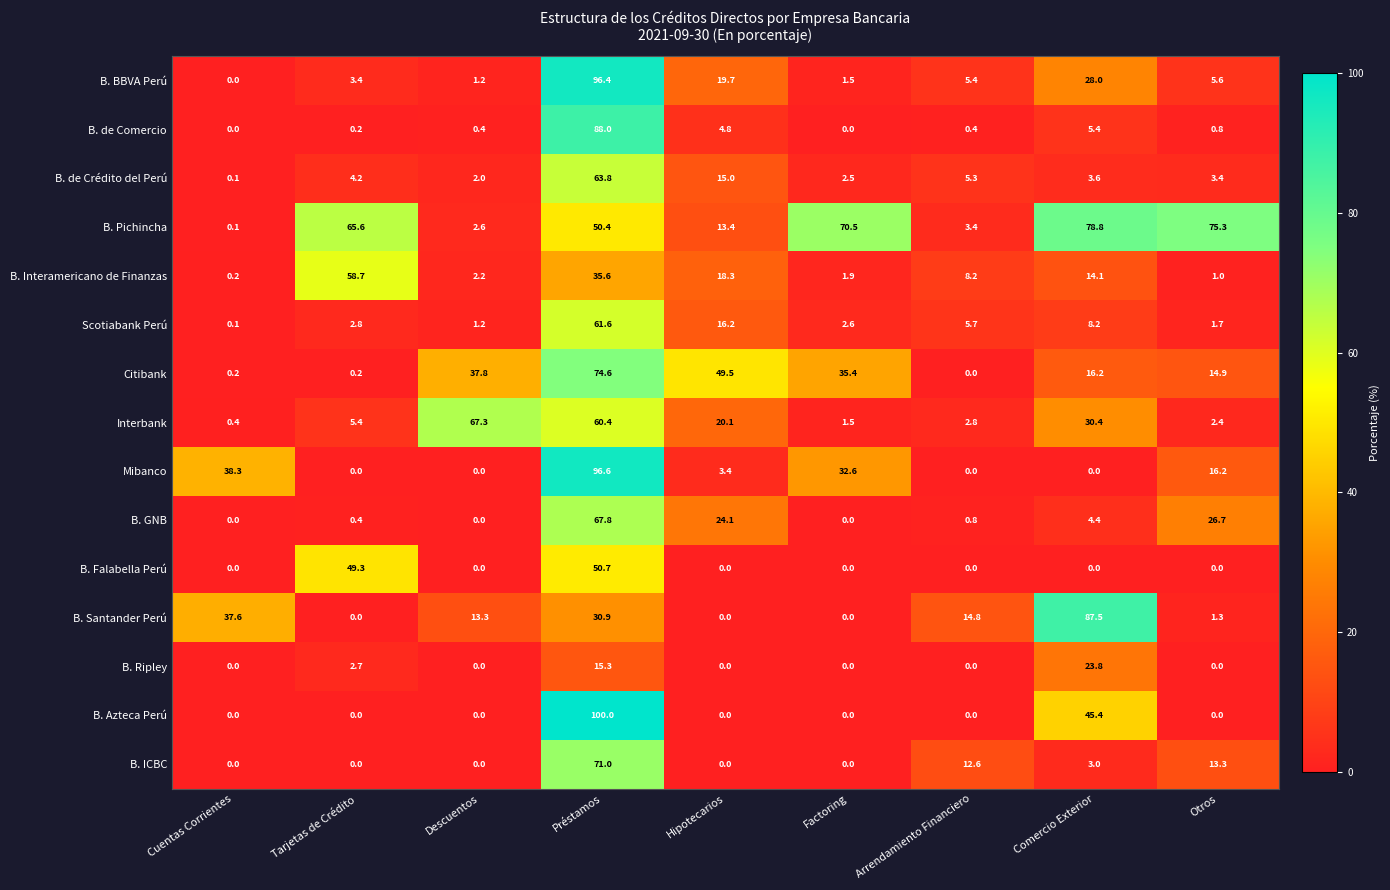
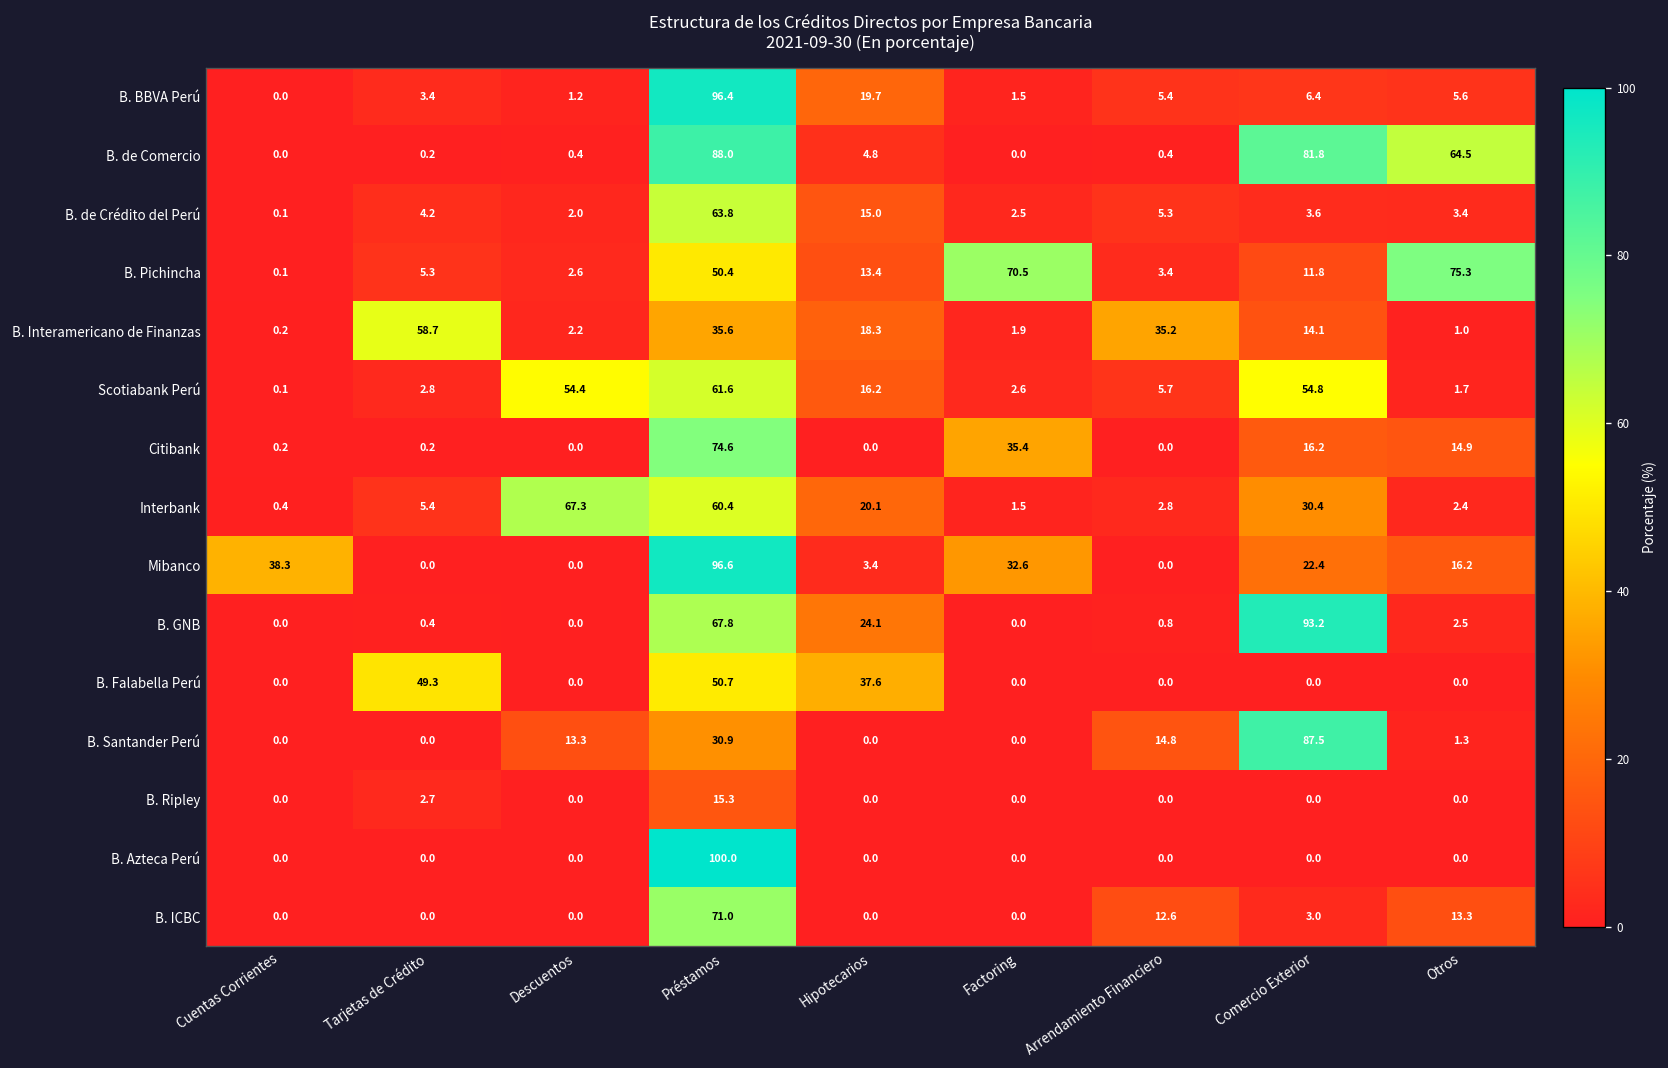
B. BBVA Perú, Comercio Exterior: 28.0 -> 6.4
B. de Comercio, Comercio Exterior: 5.4 -> 81.8
B. de Comercio, Otros: 0.8 -> 64.5
B. Pichincha, Tarjetas de Crédito: 65.6 -> 5.3
B. Pichincha, Comercio Exterior: 78.8 -> 11.8
B. Interamericano de Finanzas, Arrendamiento Financiero: 8.2 -> 35.2
Scotiabank Perú, Descuentos: 1.2 -> 54.4
Scotiabank Perú, Comercio Exterior: 8.2 -> 54.8
Citibank, Descuentos: 37.8 -> 0.0
Citibank, Hipotecarios: 49.5 -> 0.0
Mibanco, Comercio Exterior: 0.0 -> 22.4
B. GNB, Comercio Exterior: 4.4 -> 93.2
B. GNB, Otros: 26.7 -> 2.5
B. Falabella Perú, Hipotecarios: 0.0 -> 37.6
B. Santander Perú, Cuentas Corrientes: 37.6 -> 0.0
B. Ripley, Comercio Exterior: 23.8 -> 0.0
B. Azteca Perú, Comercio Exterior: 45.4 -> 0.0
